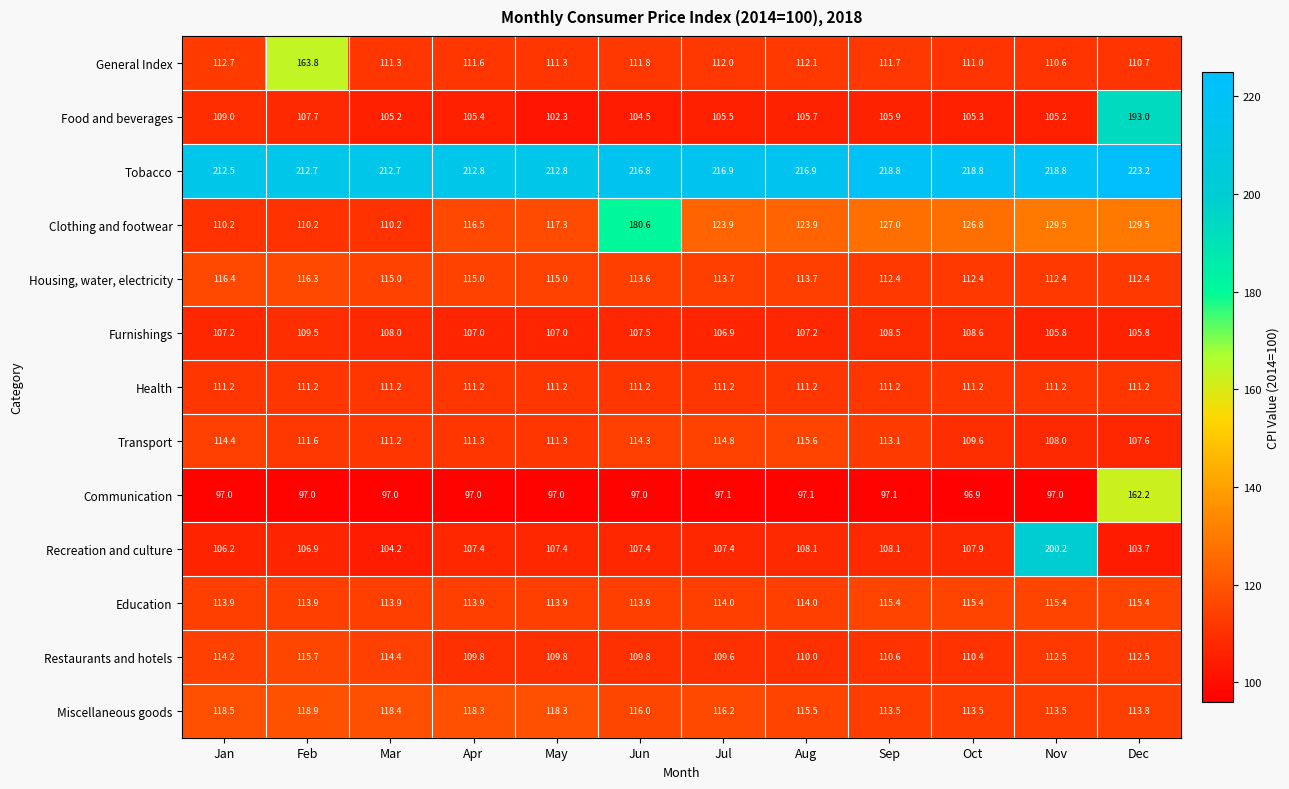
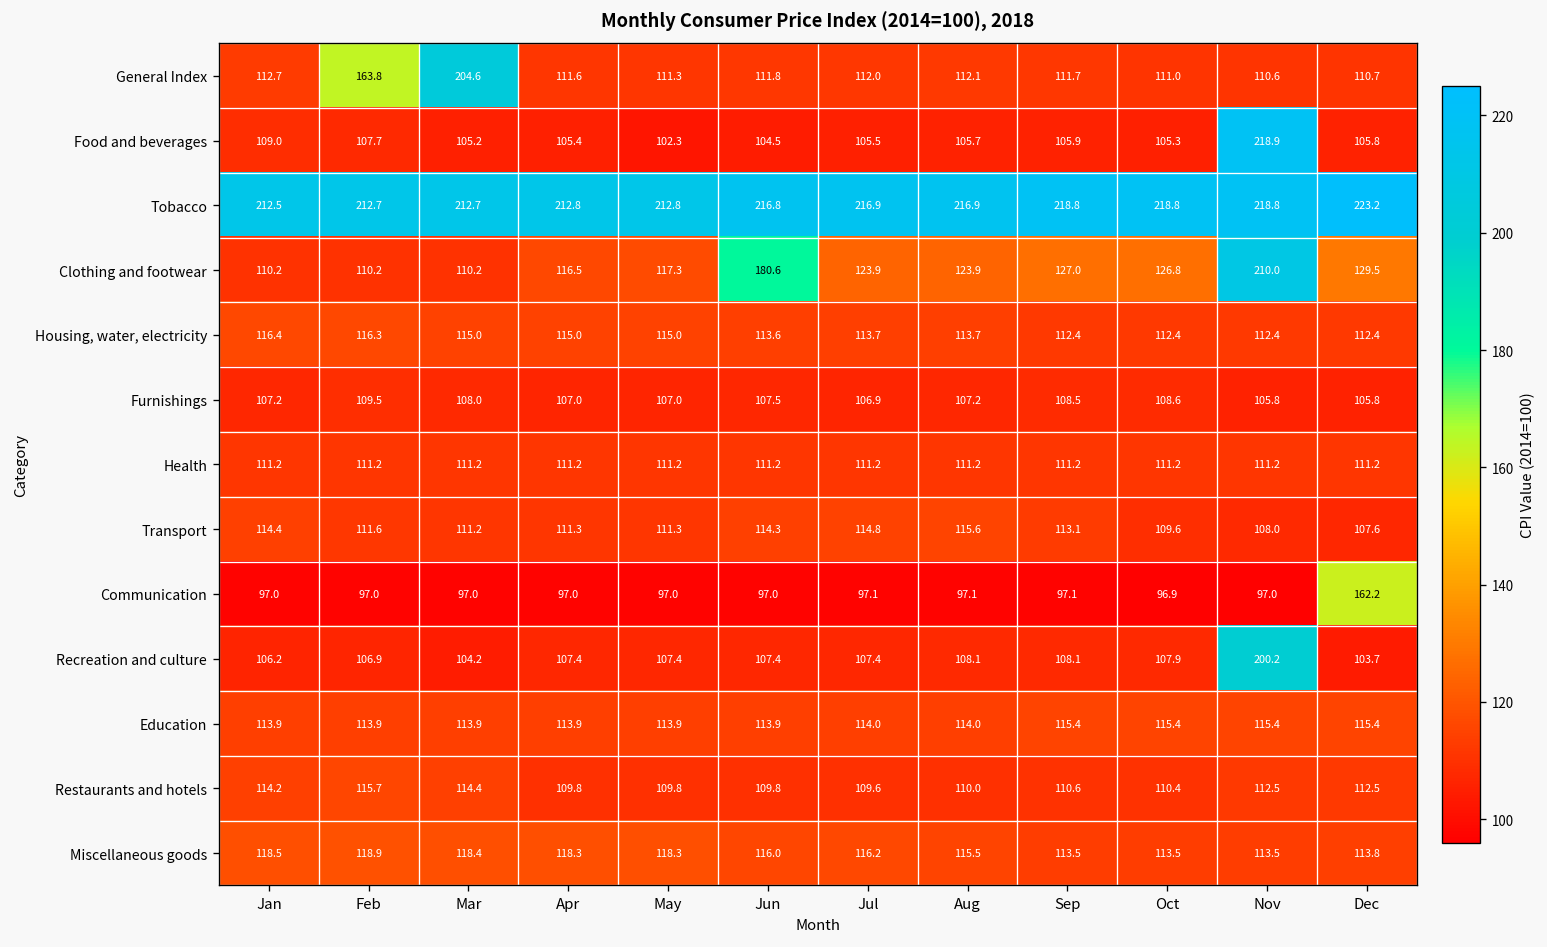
General Index, Mar: 111.3 -> 204.6
Food and beverages, Nov: 105.2 -> 218.9
Food and beverages, Dec: 193.0 -> 105.8
Clothing and footwear, Nov: 129.5 -> 210.0
